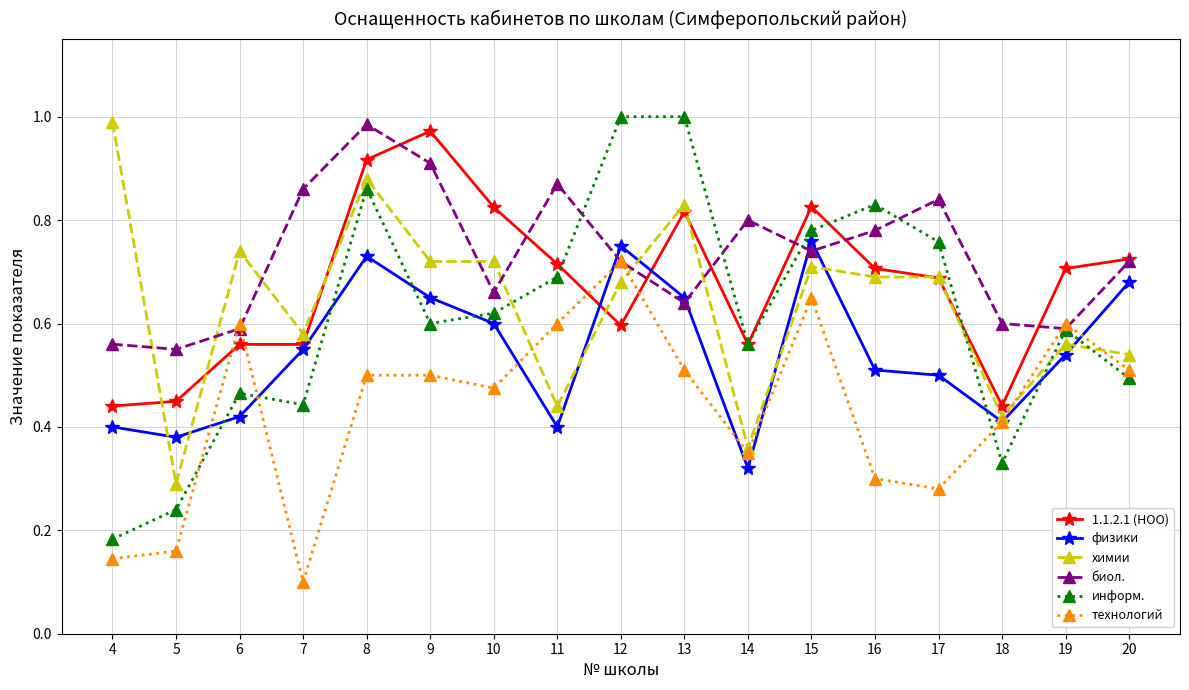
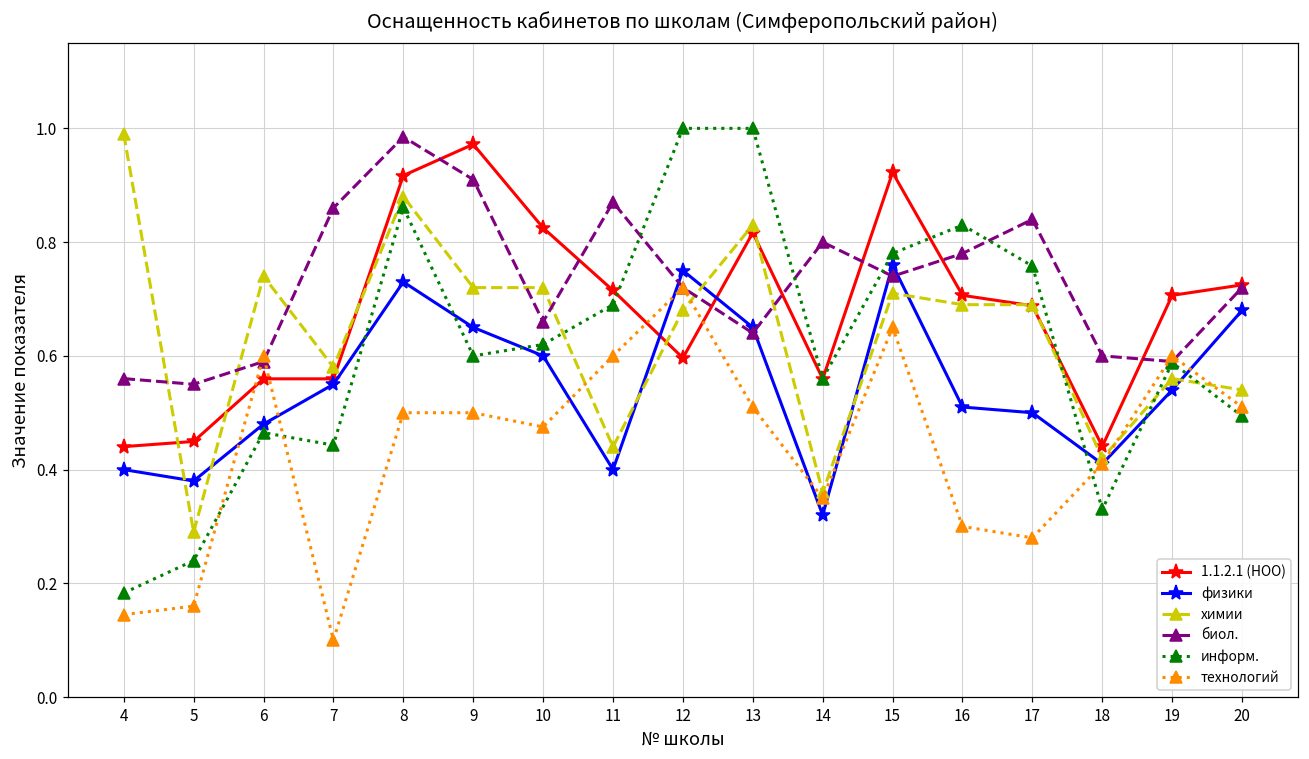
физики, 6: 0.42 -> 0.48
1.1.2.1 (НОО), 15: 0.83 -> 0.92
